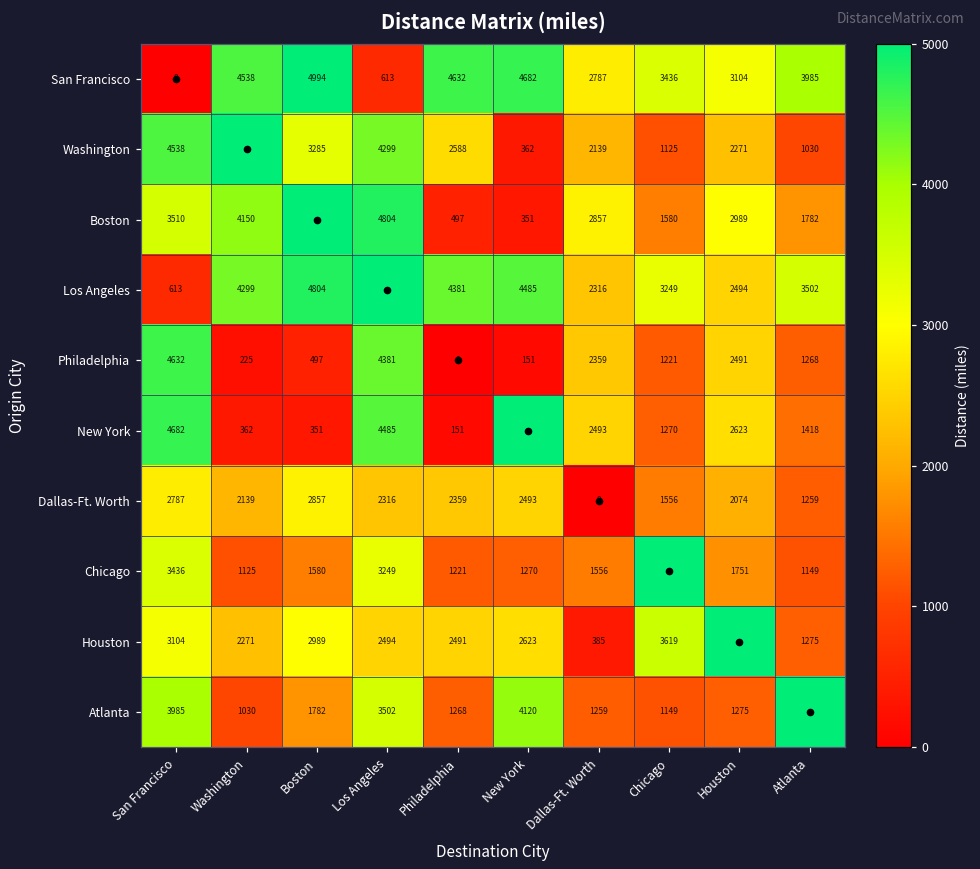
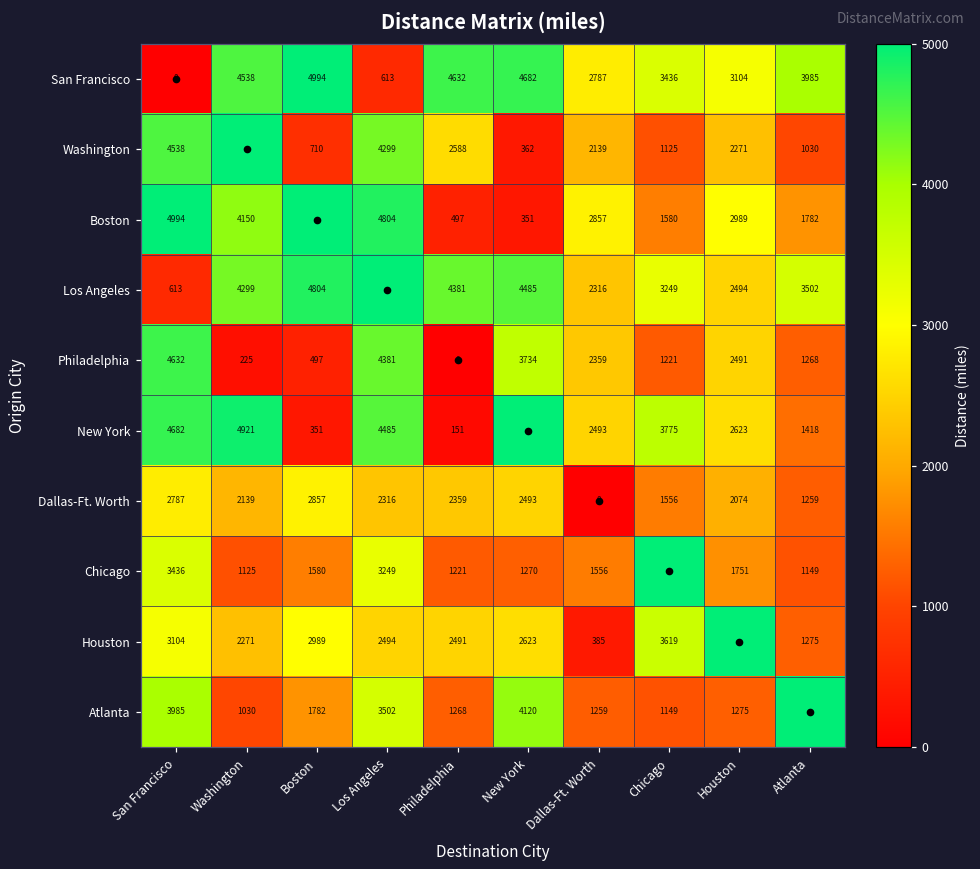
Washington, Boston: 3285 -> 710
Boston, San Francisco: 3510 -> 4994
Philadelphia, New York: 151 -> 3734
New York, Washington: 362 -> 4921
New York, Chicago: 1270 -> 3775
